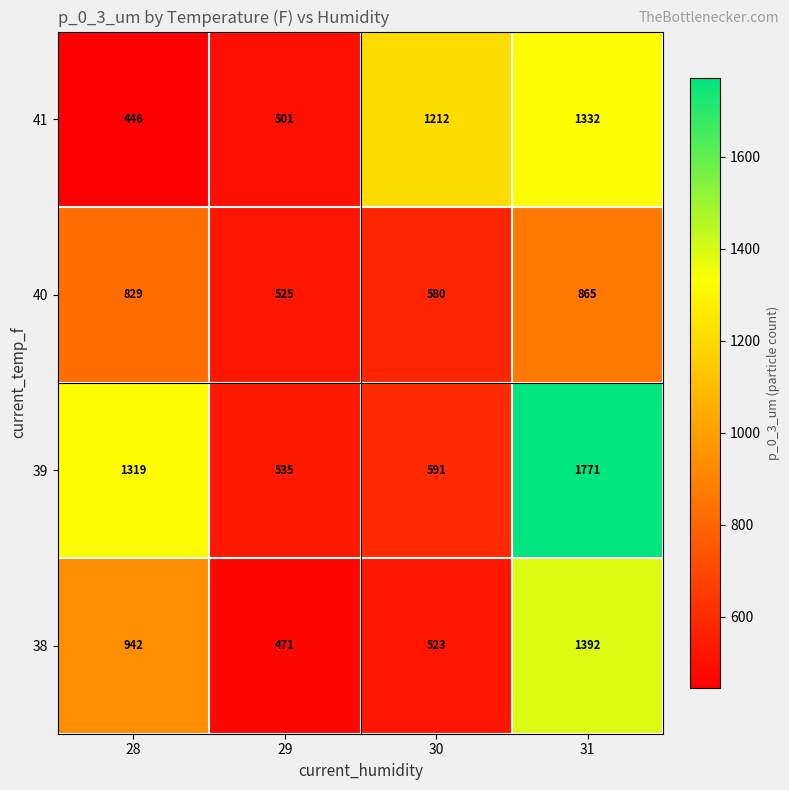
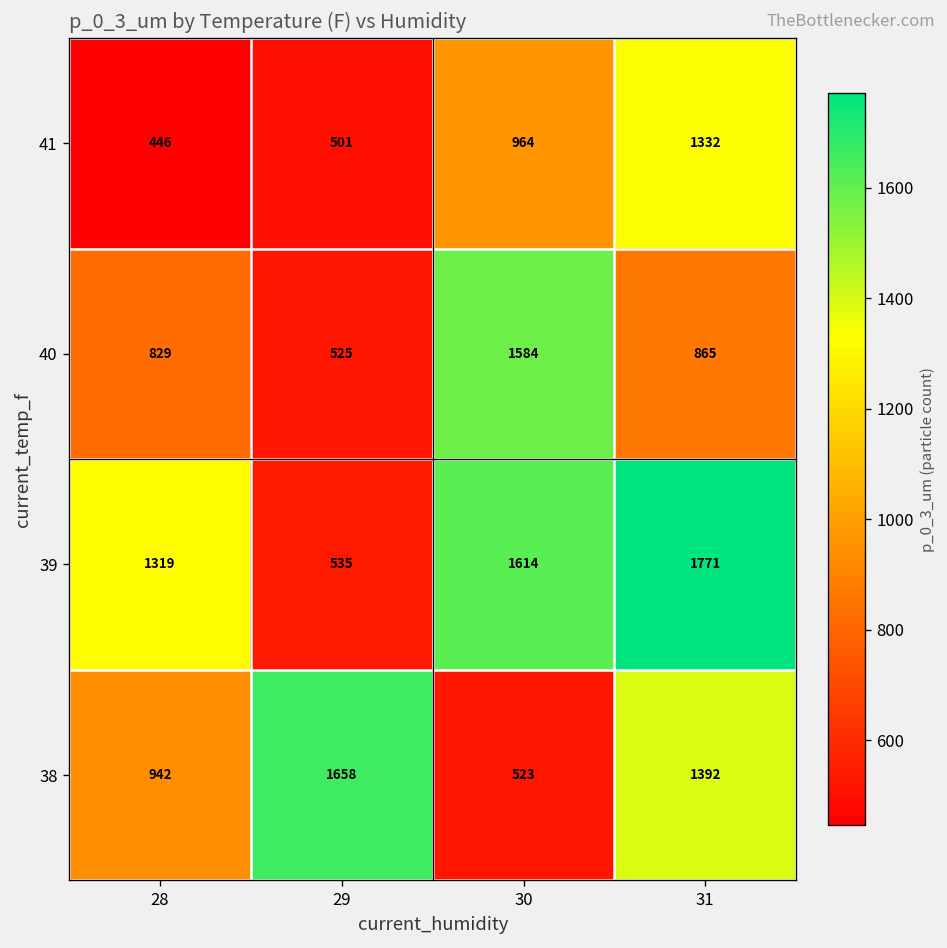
41, 30: 1212 -> 964
40, 30: 580 -> 1584
39, 30: 591 -> 1614
38, 29: 471 -> 1658
